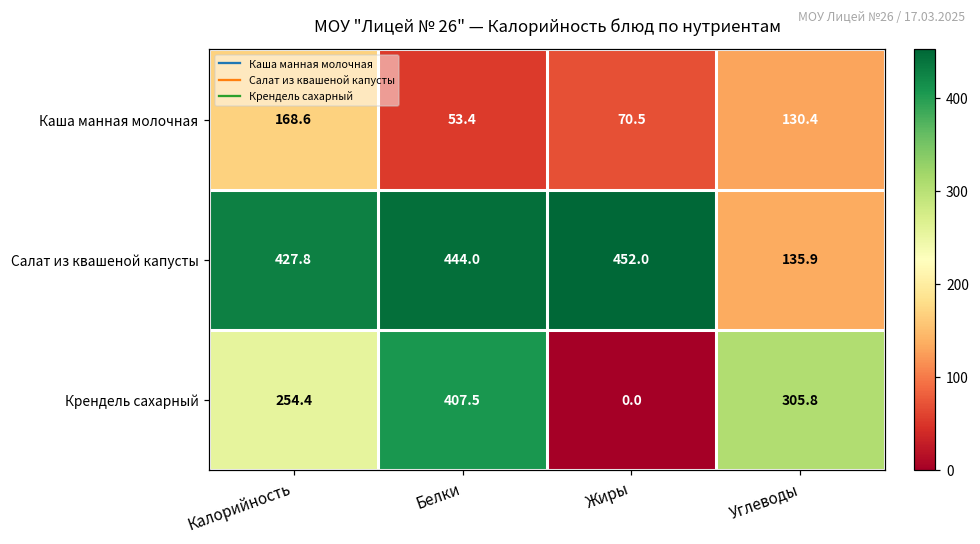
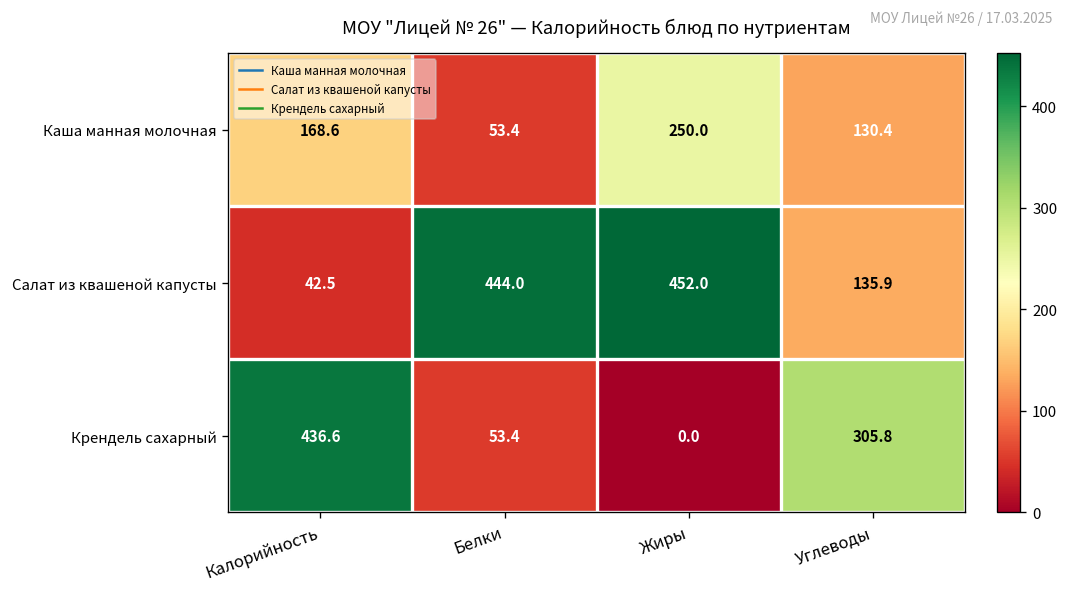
Каша манная молочная, Жиры: 70.5 -> 250.0
Салат из квашеной капусты, Калорийность: 427.8 -> 42.5
Крендель сахарный, Калорийность: 254.4 -> 436.6
Крендель сахарный, Белки: 407.5 -> 53.4
